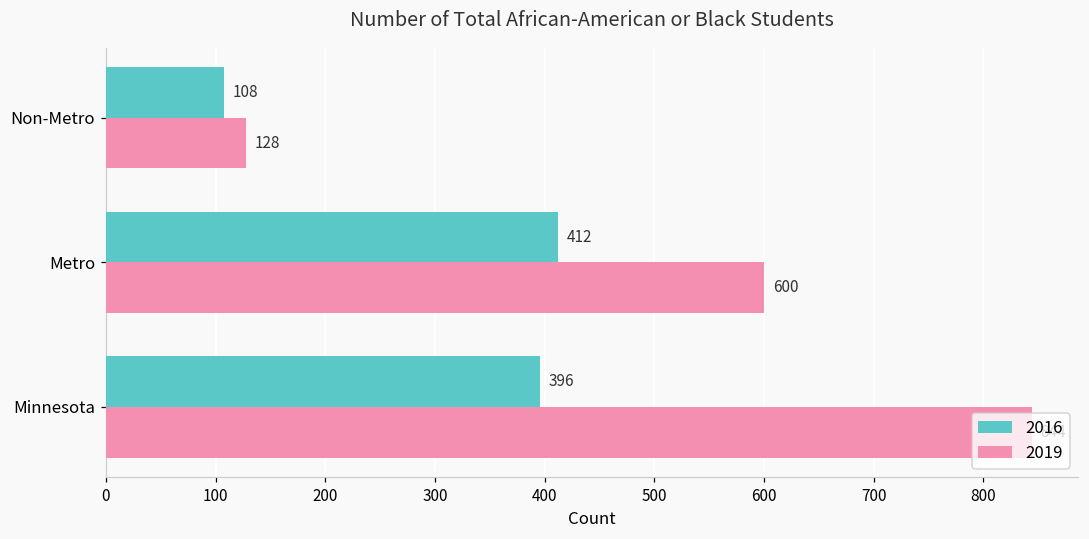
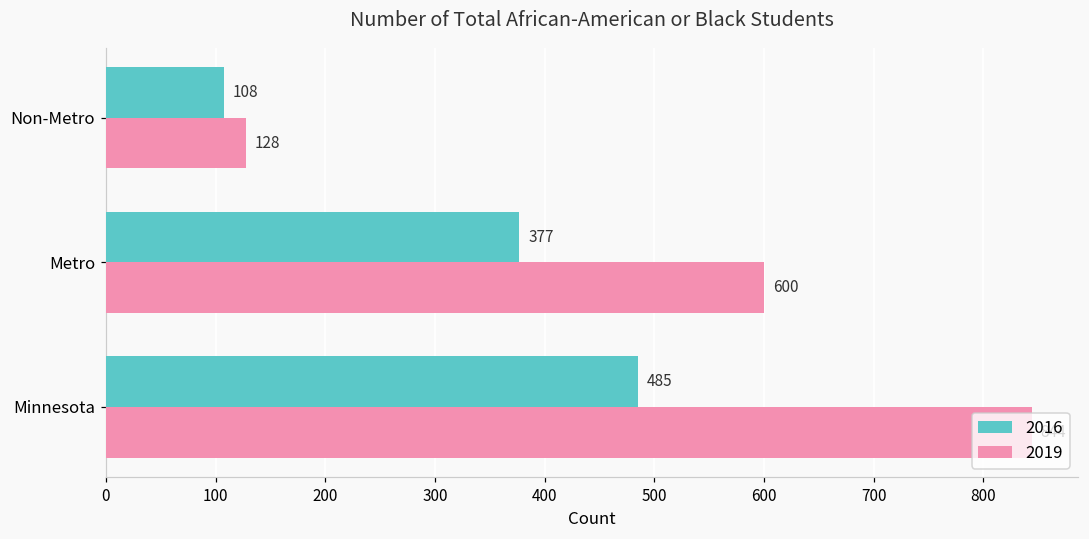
2016, Metro: 412 -> 377
2016, Minnesota: 396 -> 485
